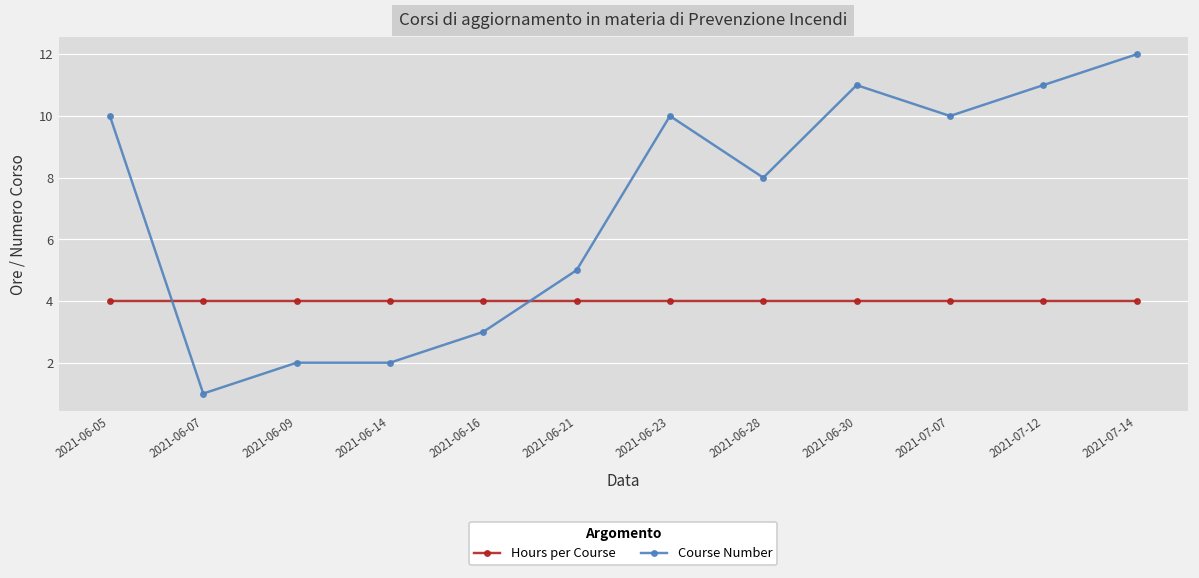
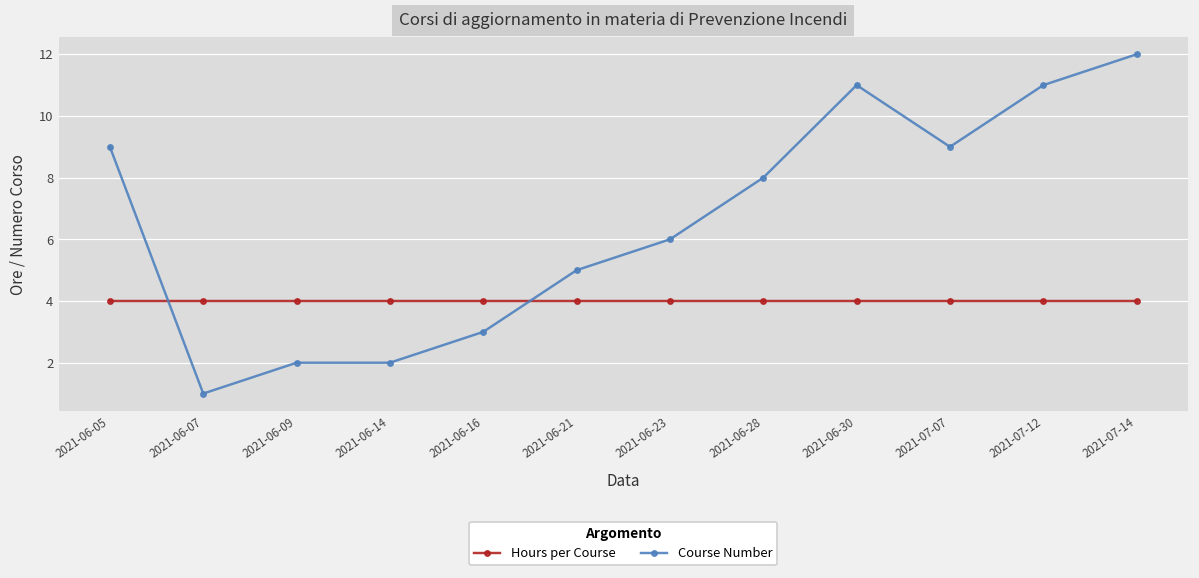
Course Number, 2021-06-05: 10 -> 9
Course Number, 2021-06-23: 10 -> 6
Course Number, 2021-07-07: 10 -> 9
